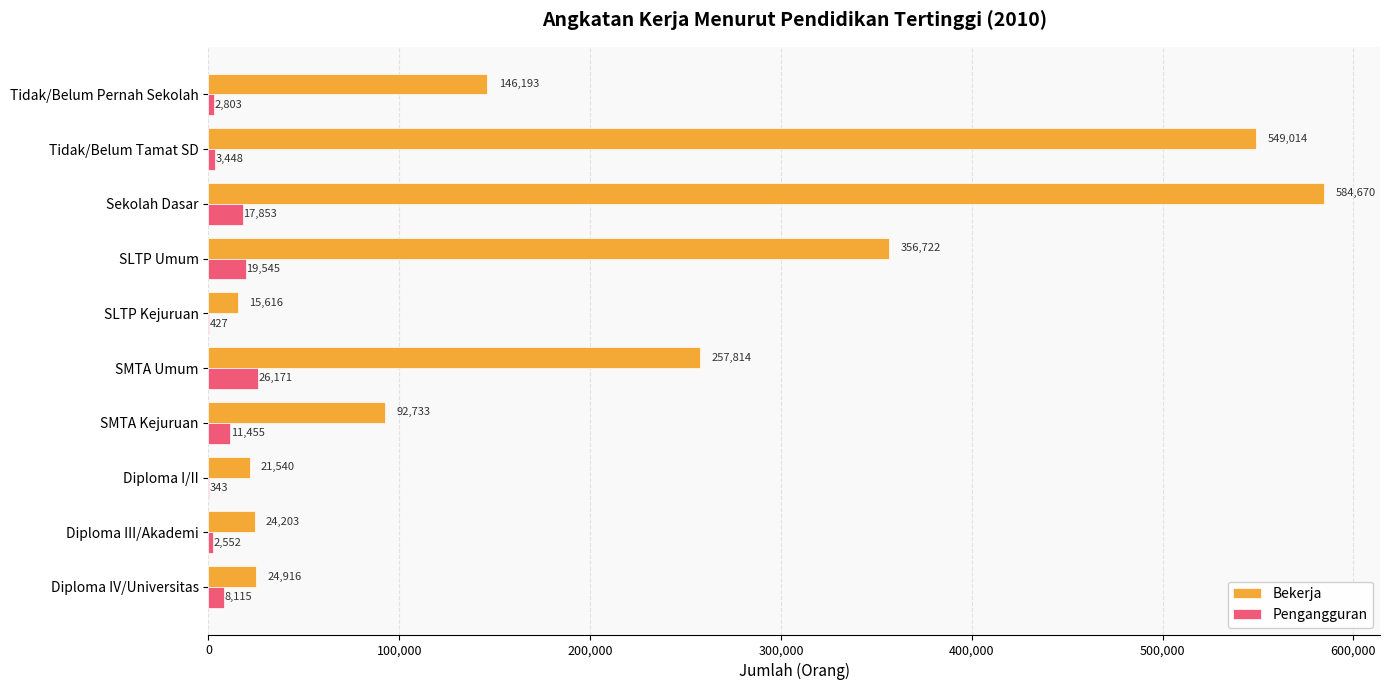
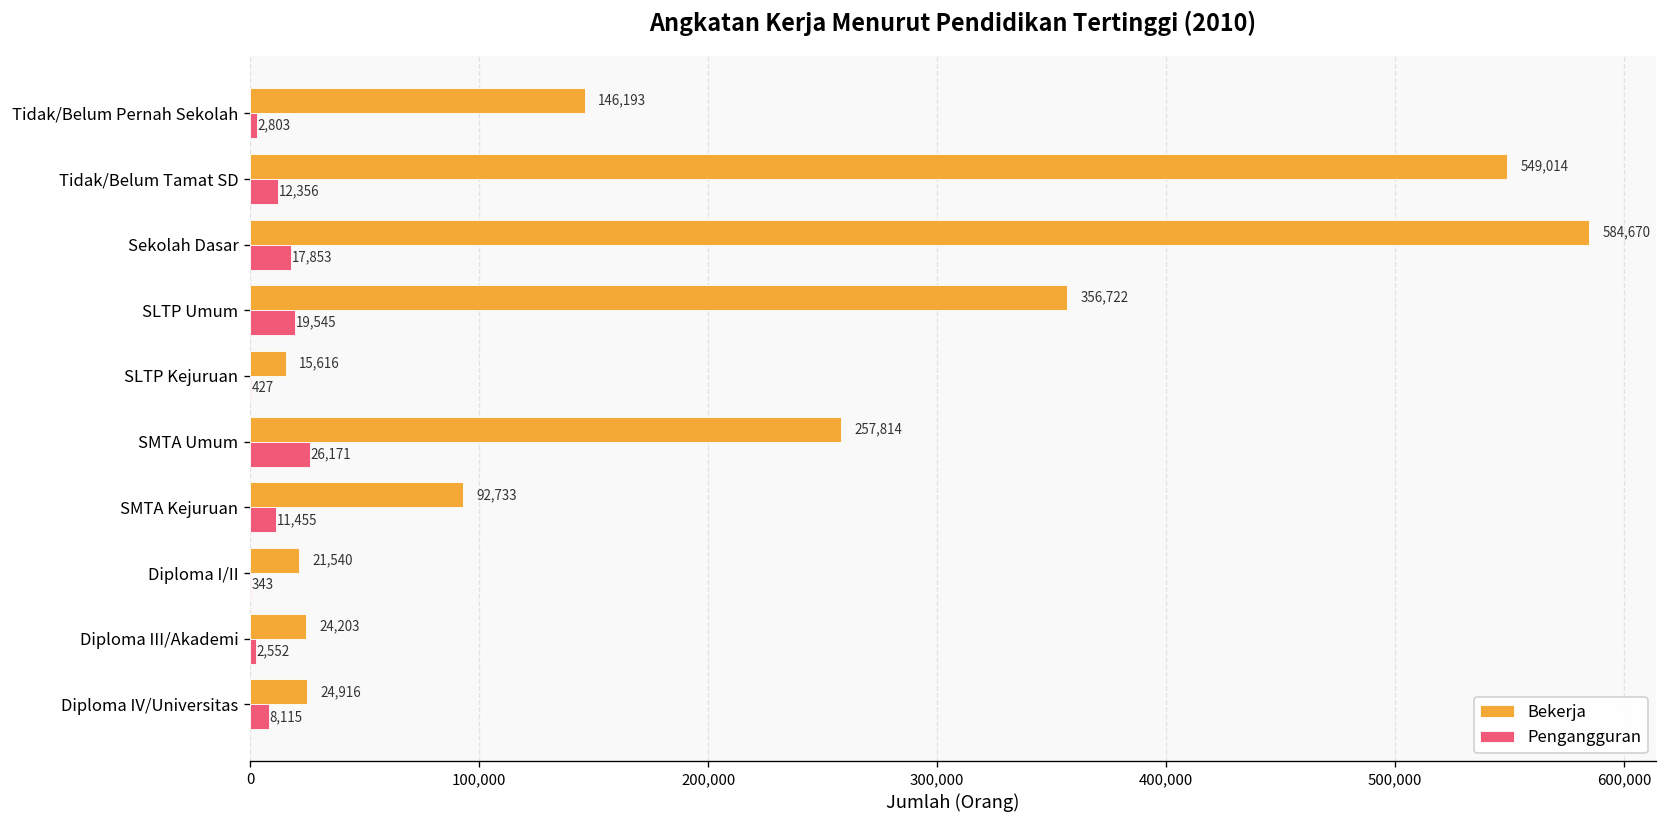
Pengangguran, Tidak/Belum Tamat SD: 3,448 -> 12,356
